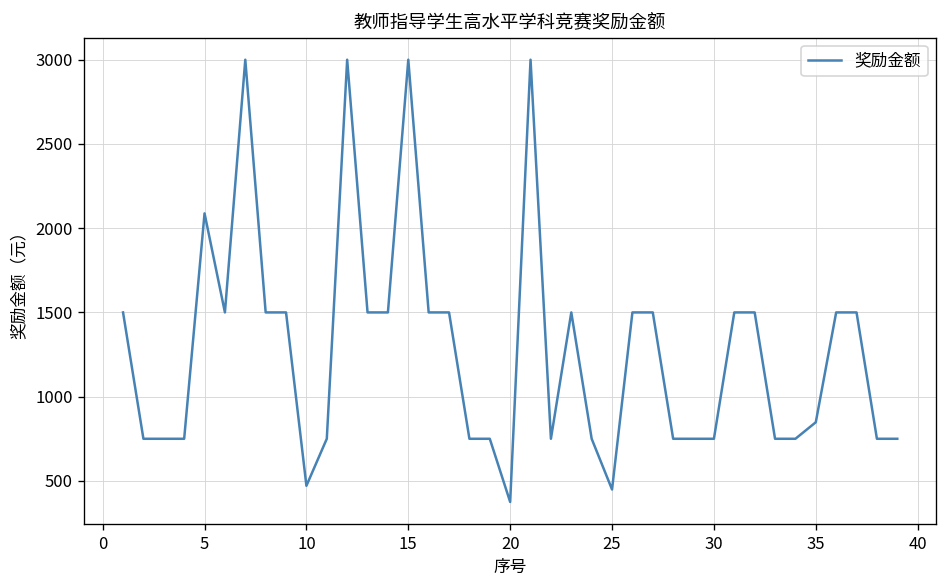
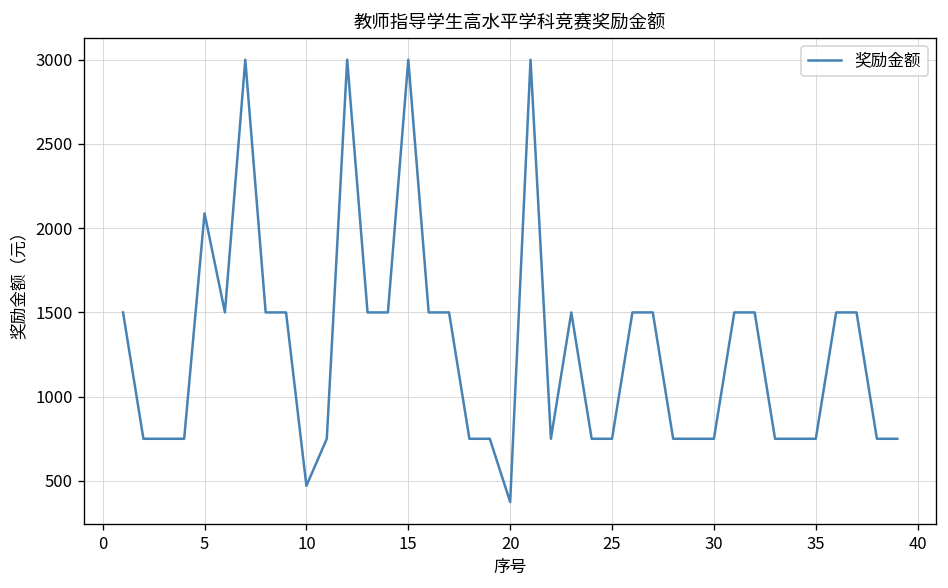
25: 450 -> 750
35: 850 -> 750
